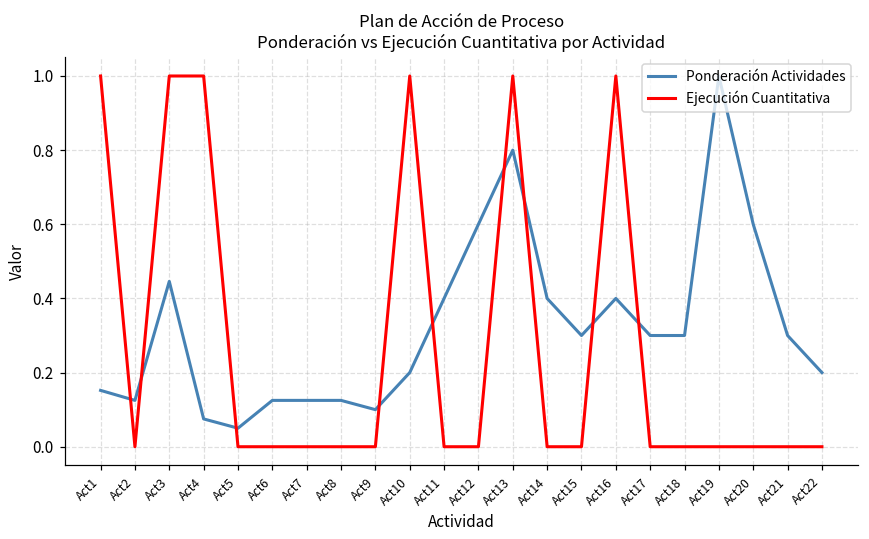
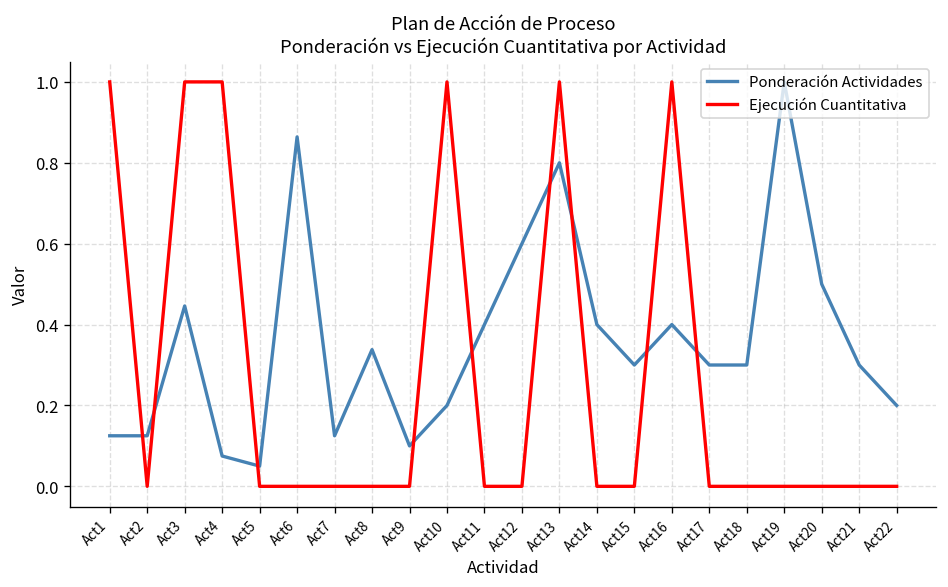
Ponderación Actividades, Act1: 0.15 -> 0.13
Ponderación Actividades, Act6: 0.13 -> 0.86
Ponderación Actividades, Act8: 0.13 -> 0.34
Ponderación Actividades, Act20: 0.6 -> 0.5
